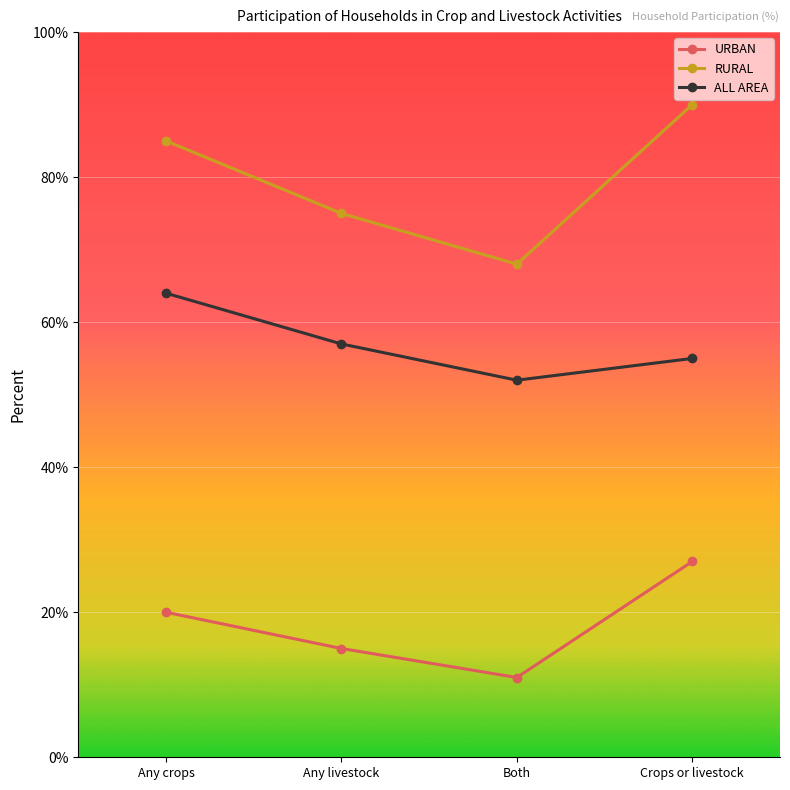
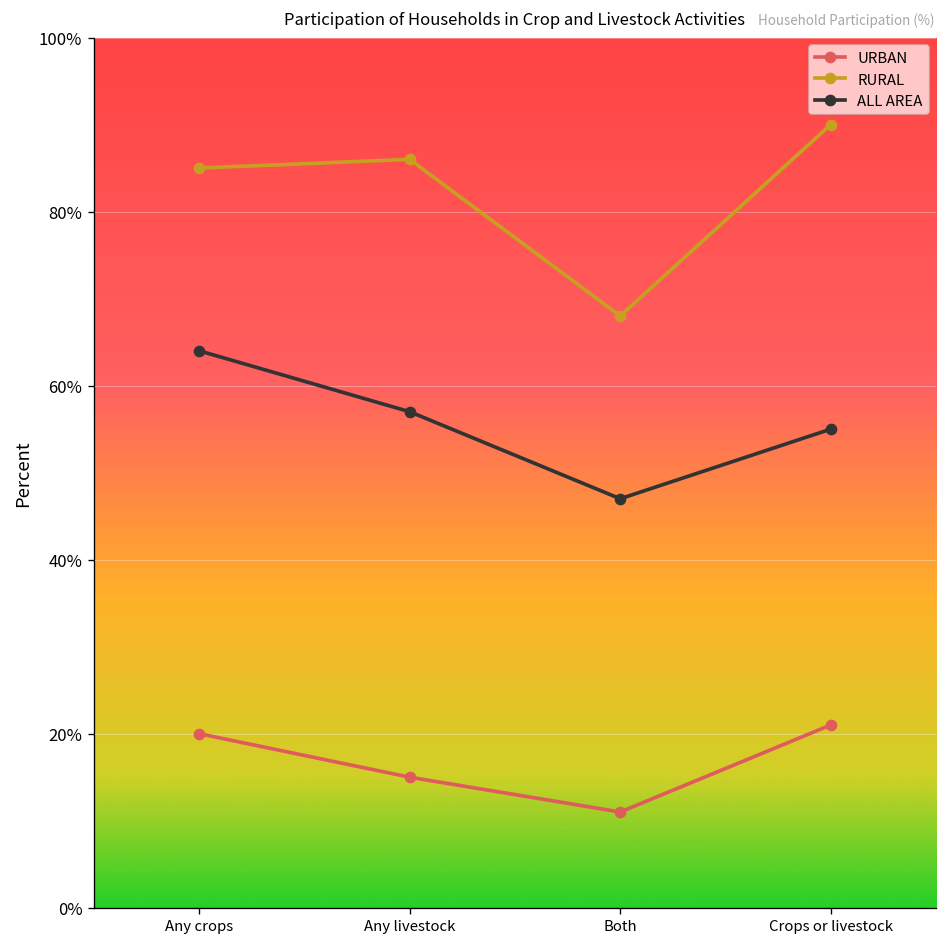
RURAL, Any livestock: 75% -> 86%
ALL AREA, Both: 52% -> 47%
URBAN, Crops or livestock: 27% -> 21%
